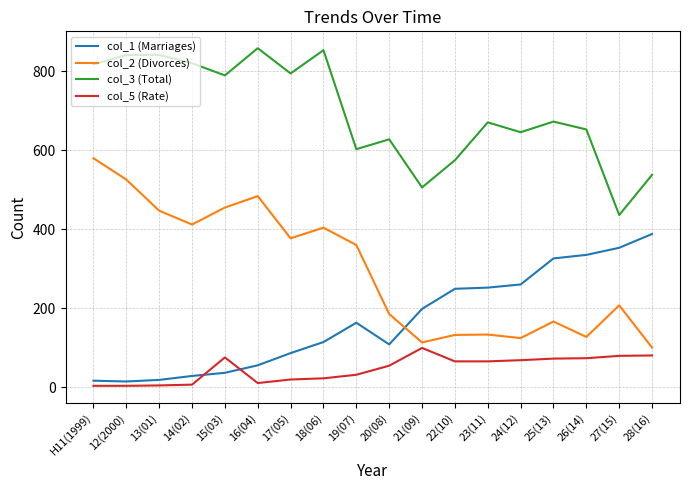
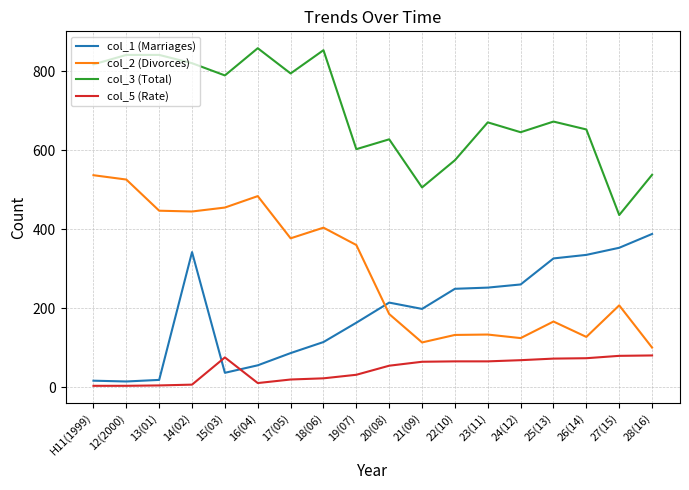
col_2 (Divorces), H11(1999): 580 -> 540
col_1 (Marriages), 14(02): 30 -> 340
col_2 (Divorces), 14(02): 410 -> 450
col_1 (Marriages), 20(08): 110 -> 210
col_5 (Rate), 21(09): 100 -> 60
